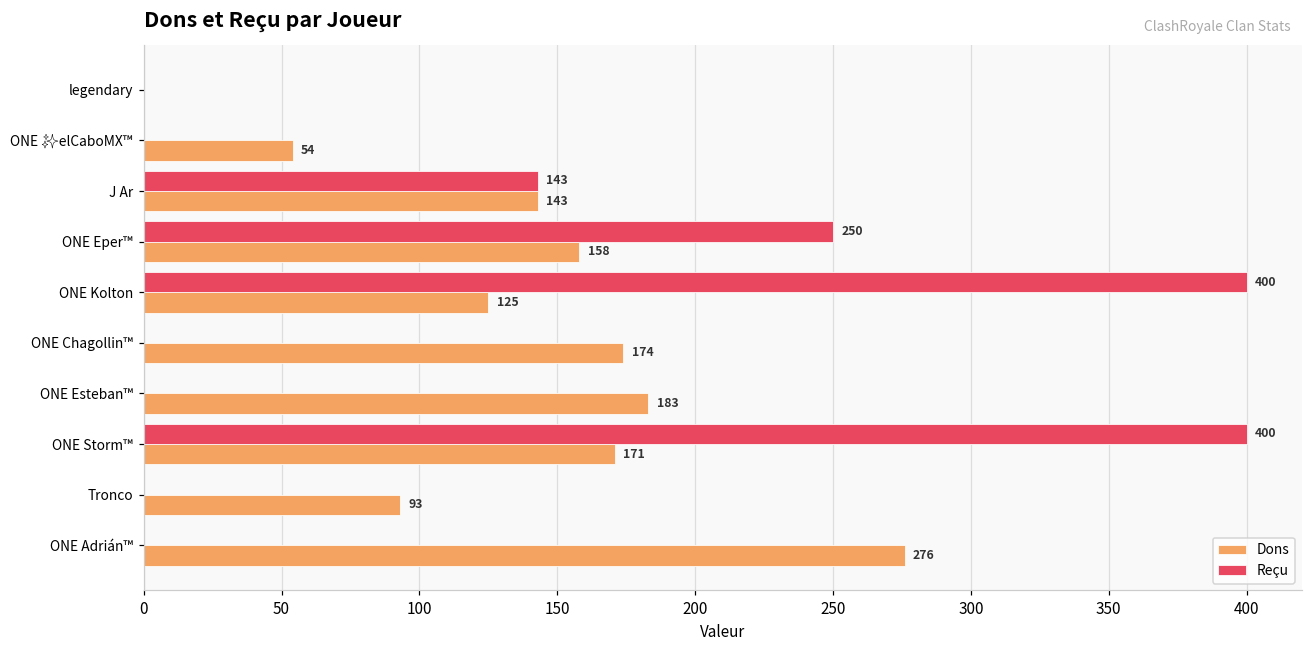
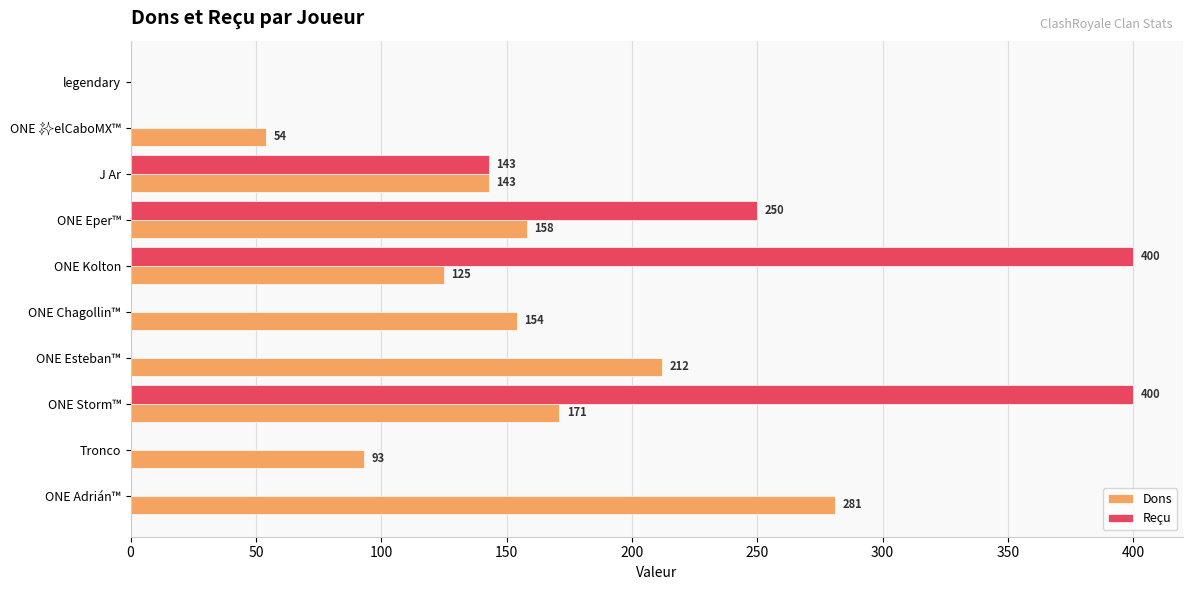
Dons, ONE Chagollin™️: 174 -> 154
Dons, ONE Esteban™️: 183 -> 212
Dons, ONE Adrián™: 276 -> 281
